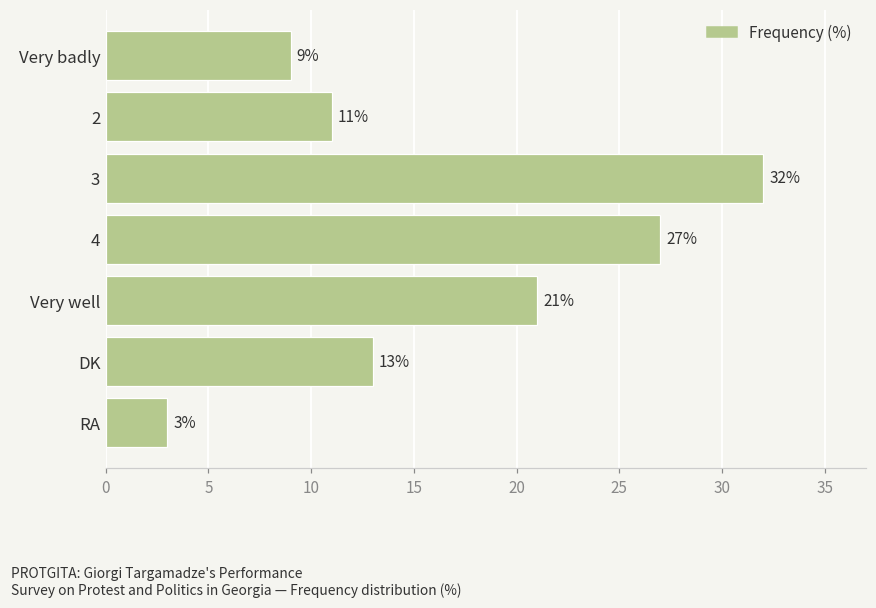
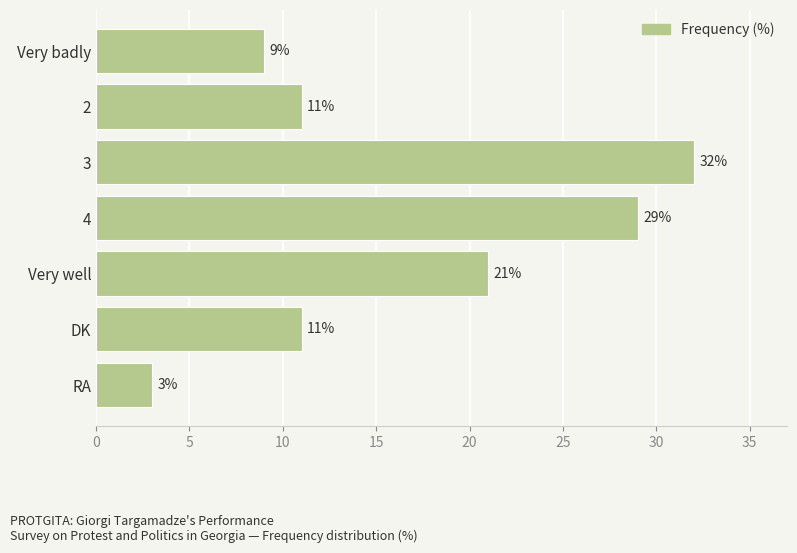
4: 27% -> 29%
DK: 13% -> 11%
